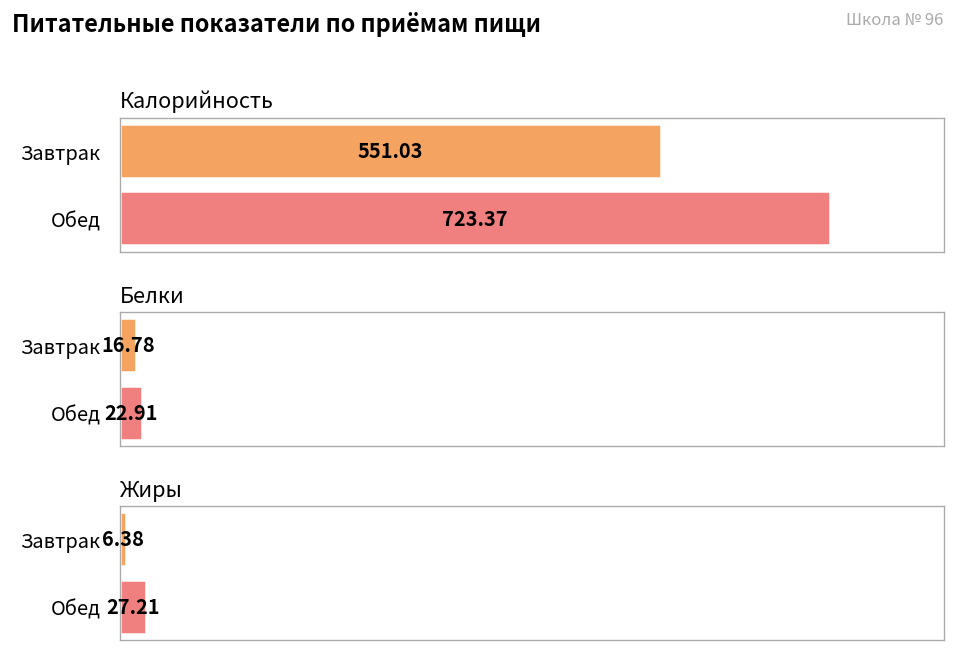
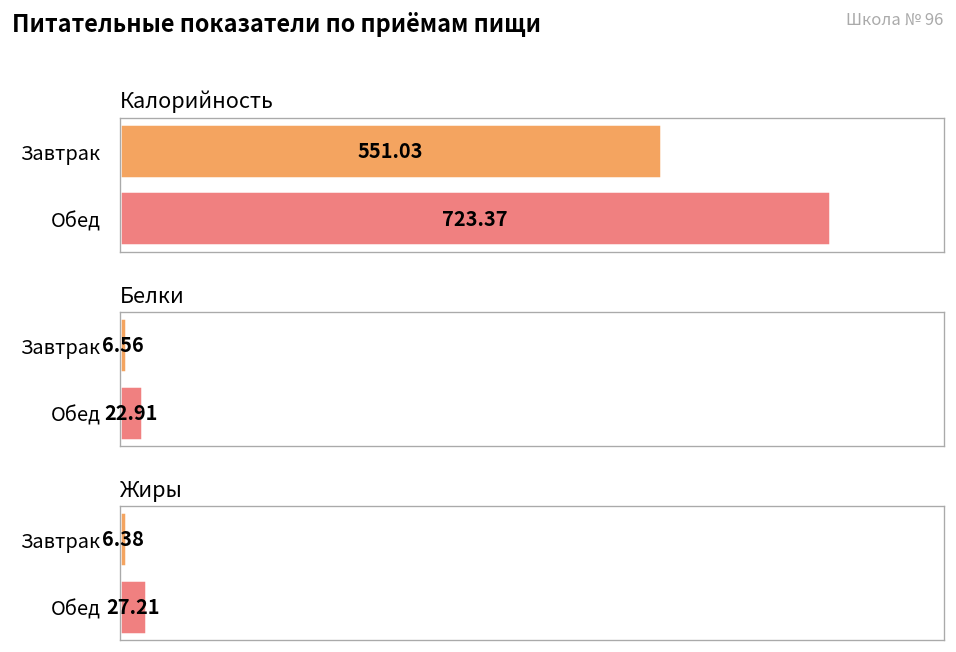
Белки, Завтрак: 16.78 -> 6.56
